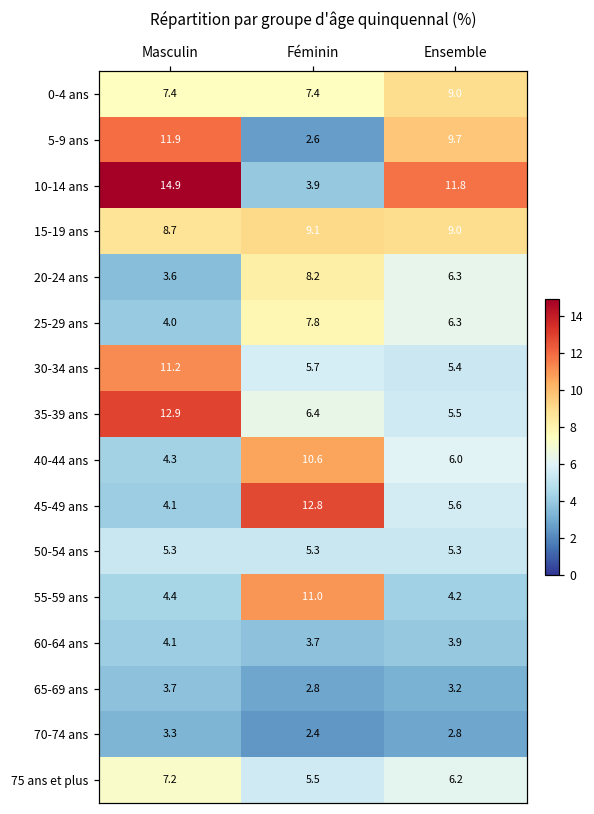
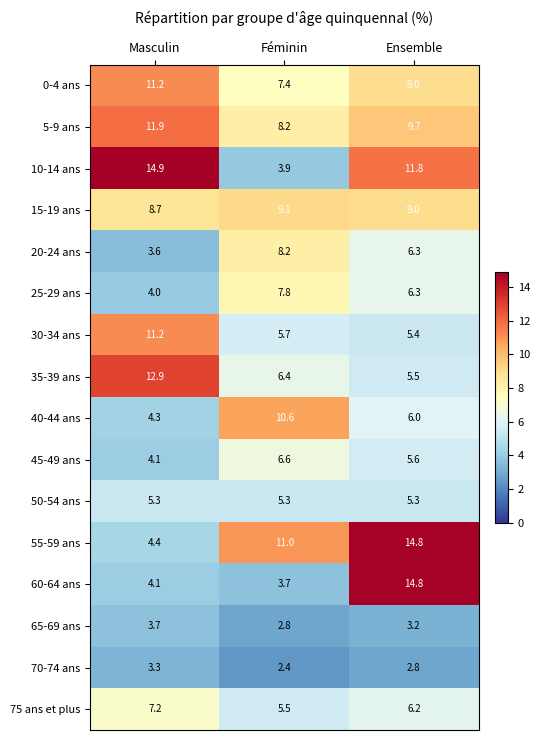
0-4 ans, Masculin: 7.4 -> 11.2
5-9 ans, Féminin: 2.6 -> 8.2
45-49 ans, Féminin: 12.8 -> 6.6
55-59 ans, Ensemble: 4.2 -> 14.8
60-64 ans, Ensemble: 3.9 -> 14.8
